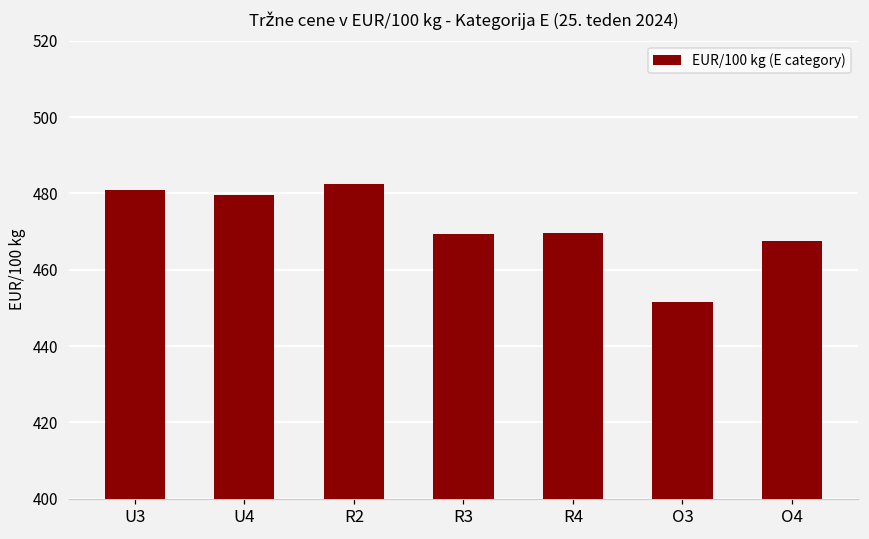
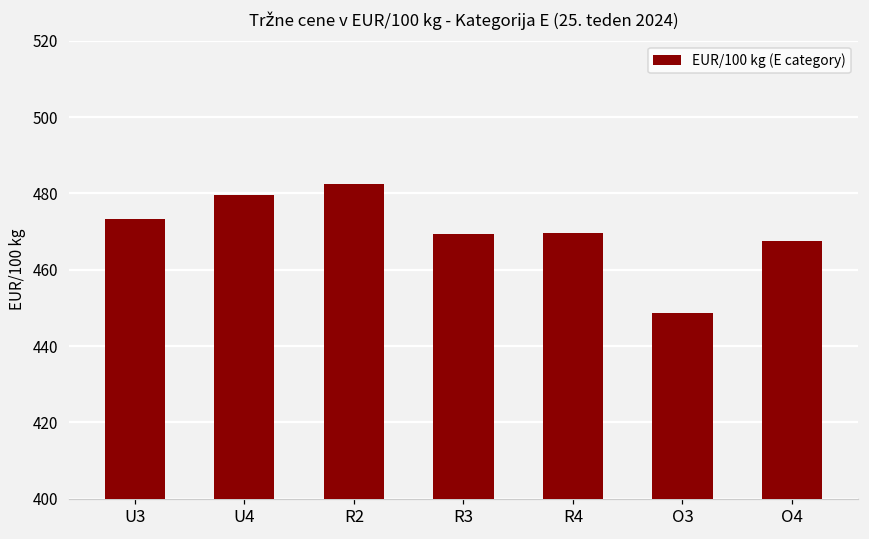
U3: 481 -> 473
O3: 452 -> 449
